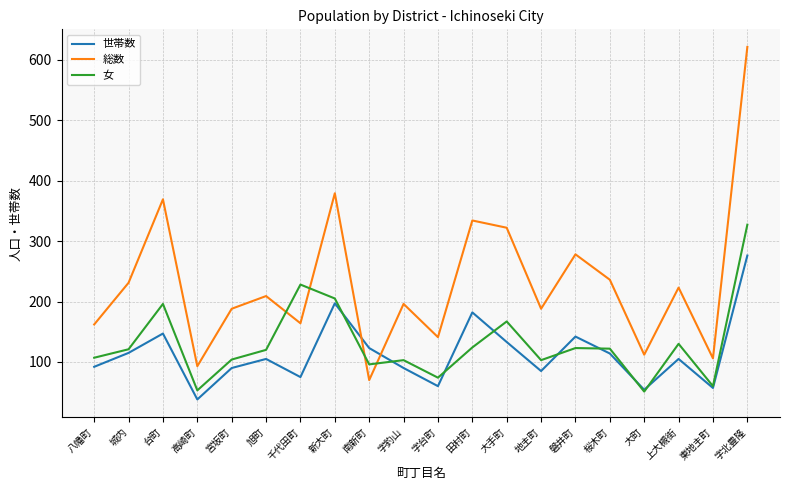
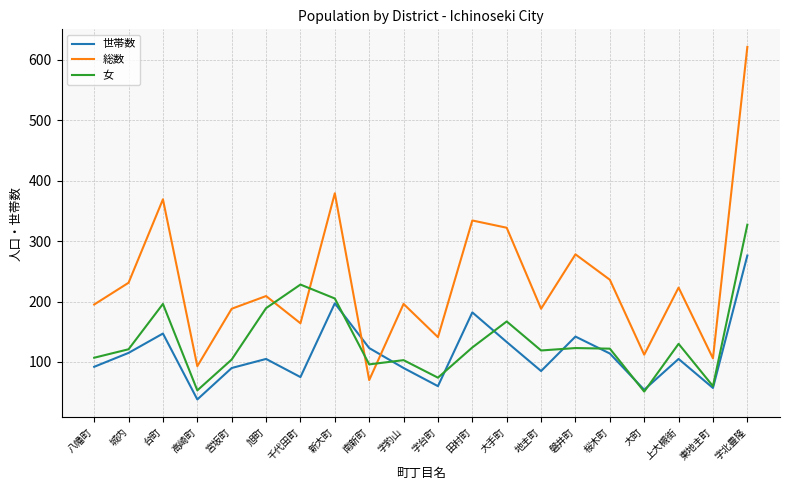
総数, 八幡町: 160 -> 200
女, 旭町: 120 -> 190
女, 地主町: 100 -> 120
